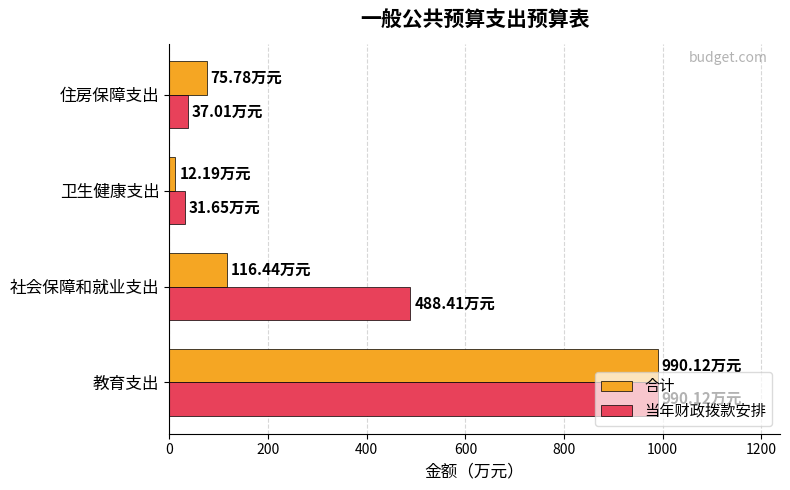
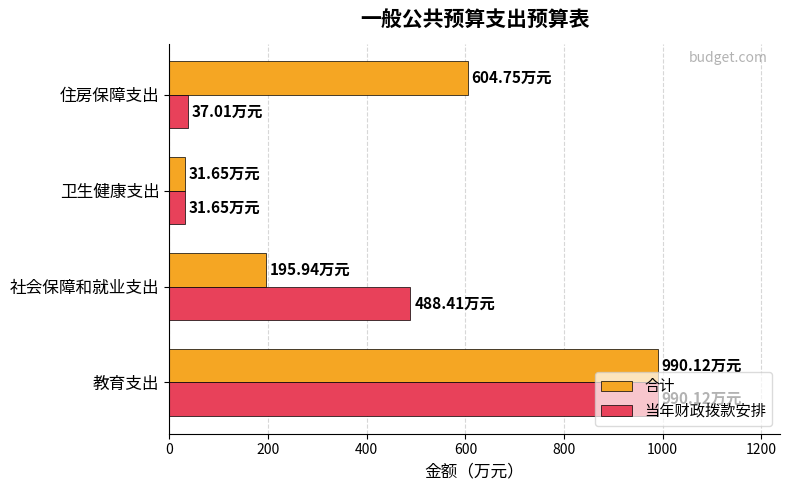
合计, 住房保障支出: 75.78 -> 604.75
合计, 卫生健康支出: 12.19 -> 31.65
合计, 社会保障和就业支出: 116.44 -> 195.94
